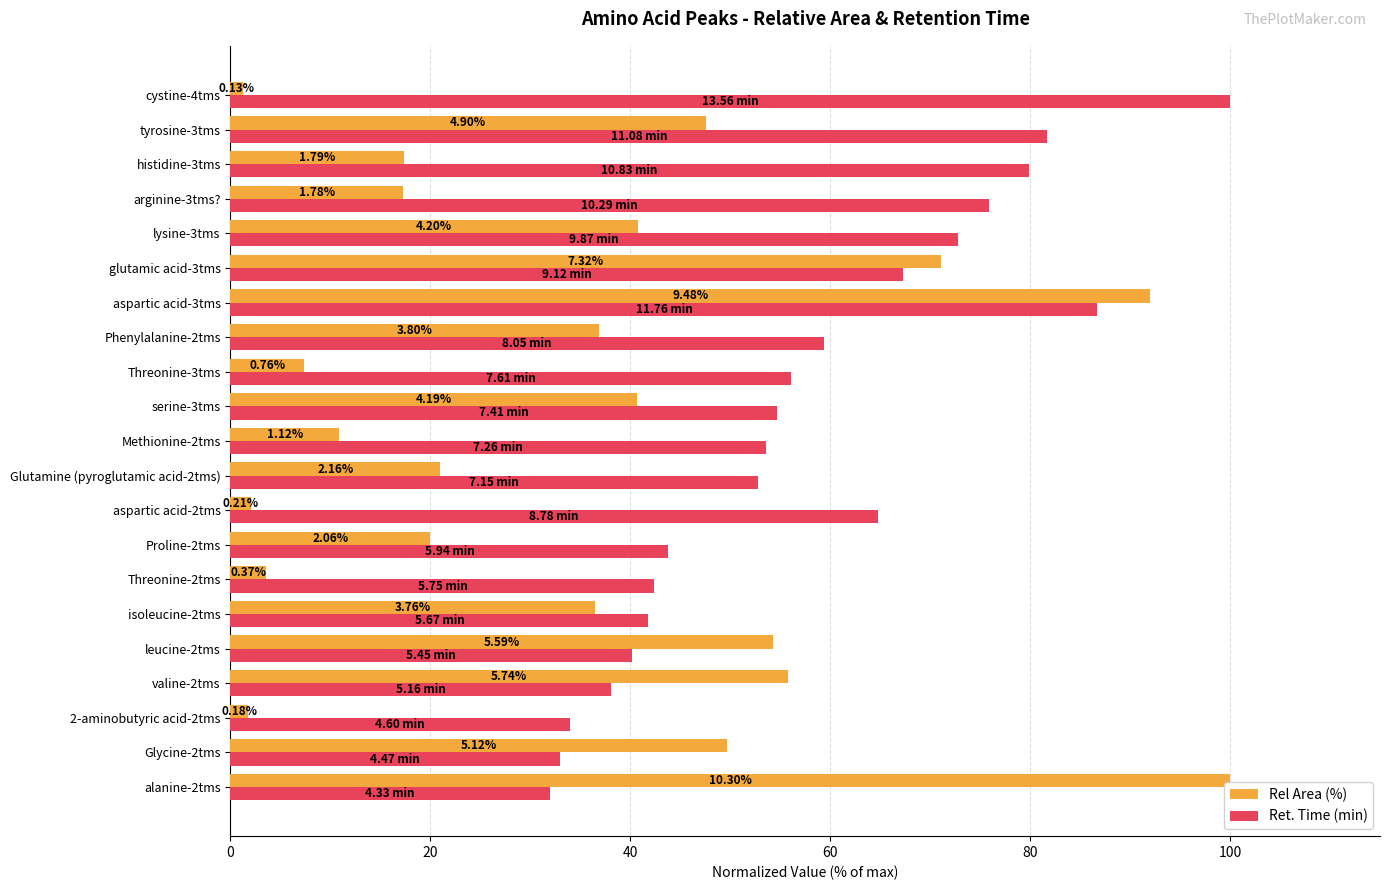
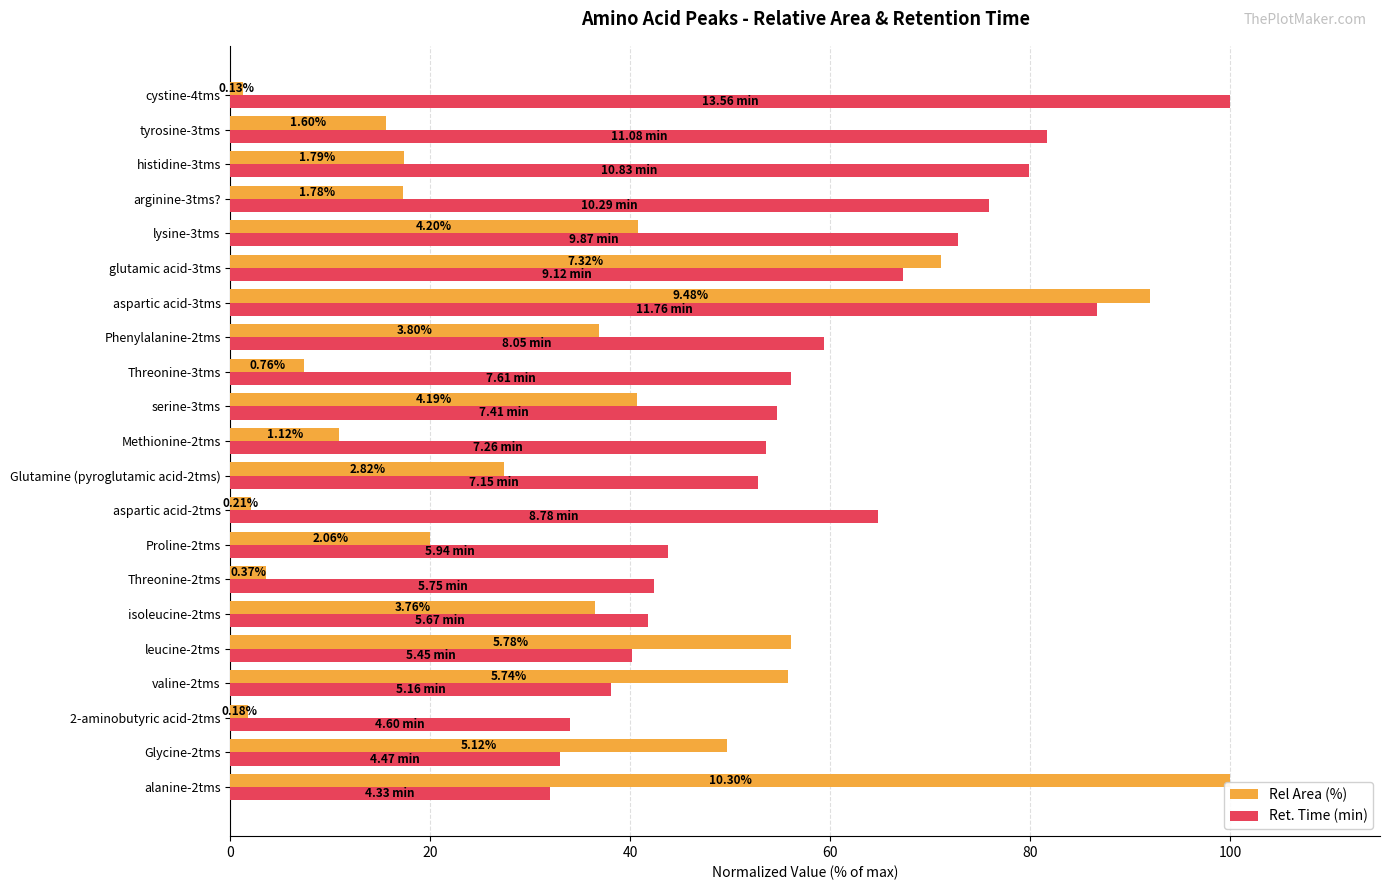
Rel Area (%), tyrosine-3tms: 4.90% -> 1.60%
Rel Area (%), Glutamine (pyroglutamic acid-2tms): 2.16% -> 2.82%
Rel Area (%), leucine-2tms: 5.59% -> 5.78%
